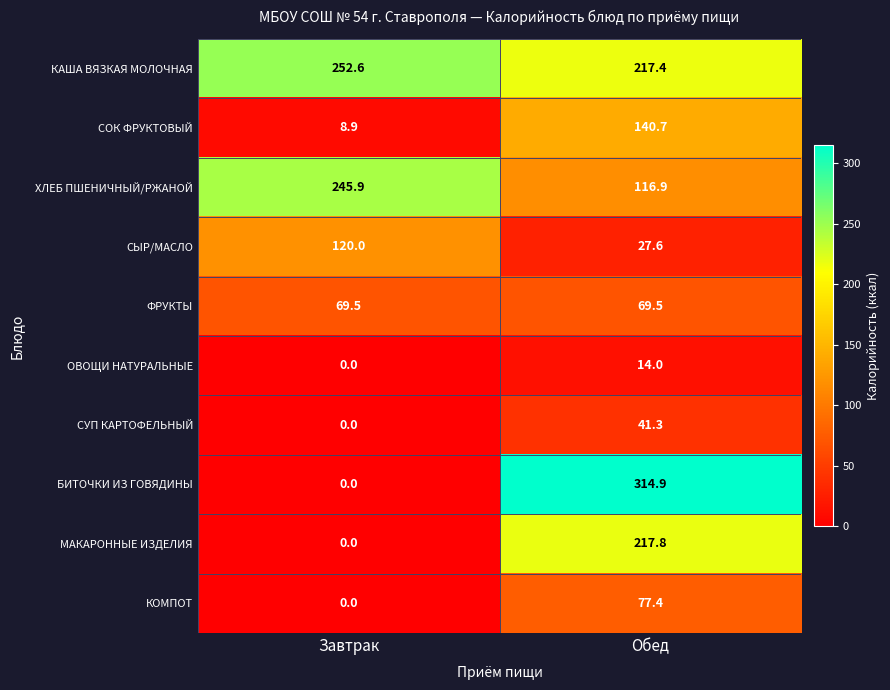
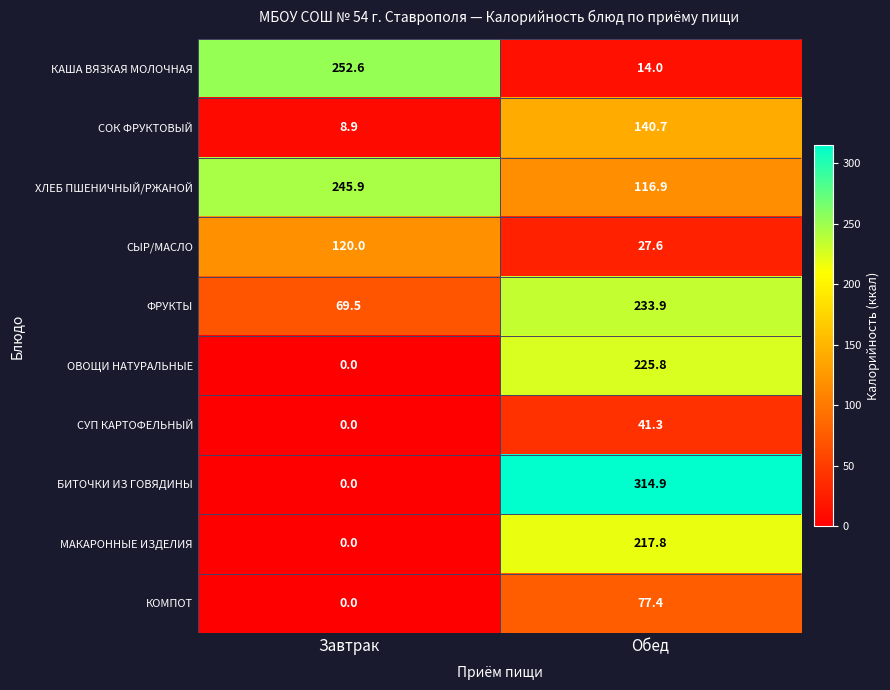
КАША ВЯЗКАЯ МОЛОЧНАЯ, Обед: 217.4 -> 14.0
ФРУКТЫ, Обед: 69.5 -> 233.9
ОВОЩИ НАТУРАЛЬНЫЕ, Обед: 14.0 -> 225.8
